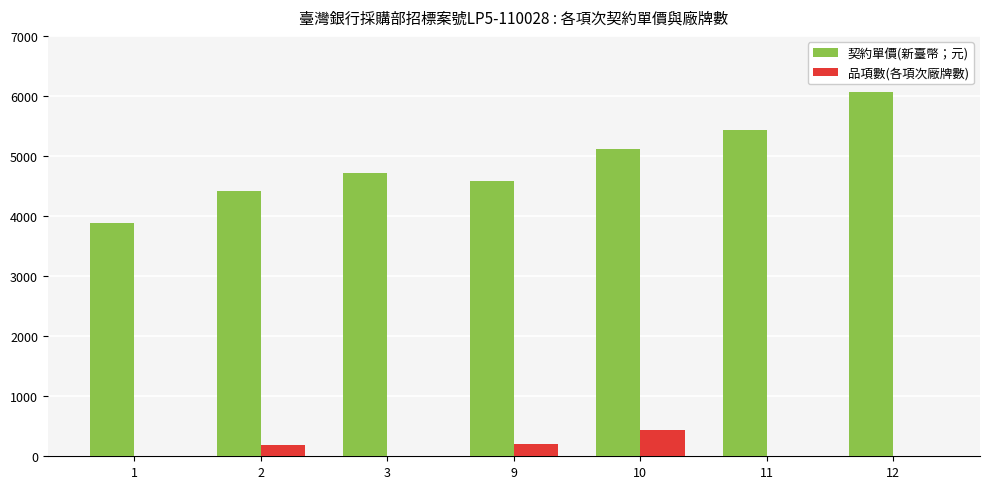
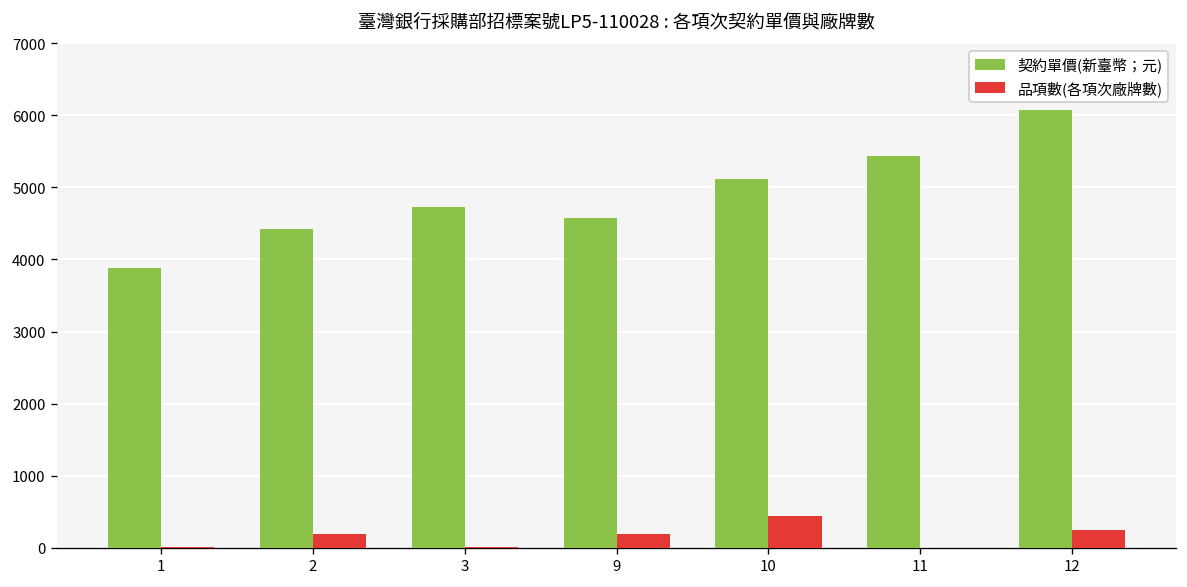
品項數(各項次廠牌數), 12: 0 -> 200
